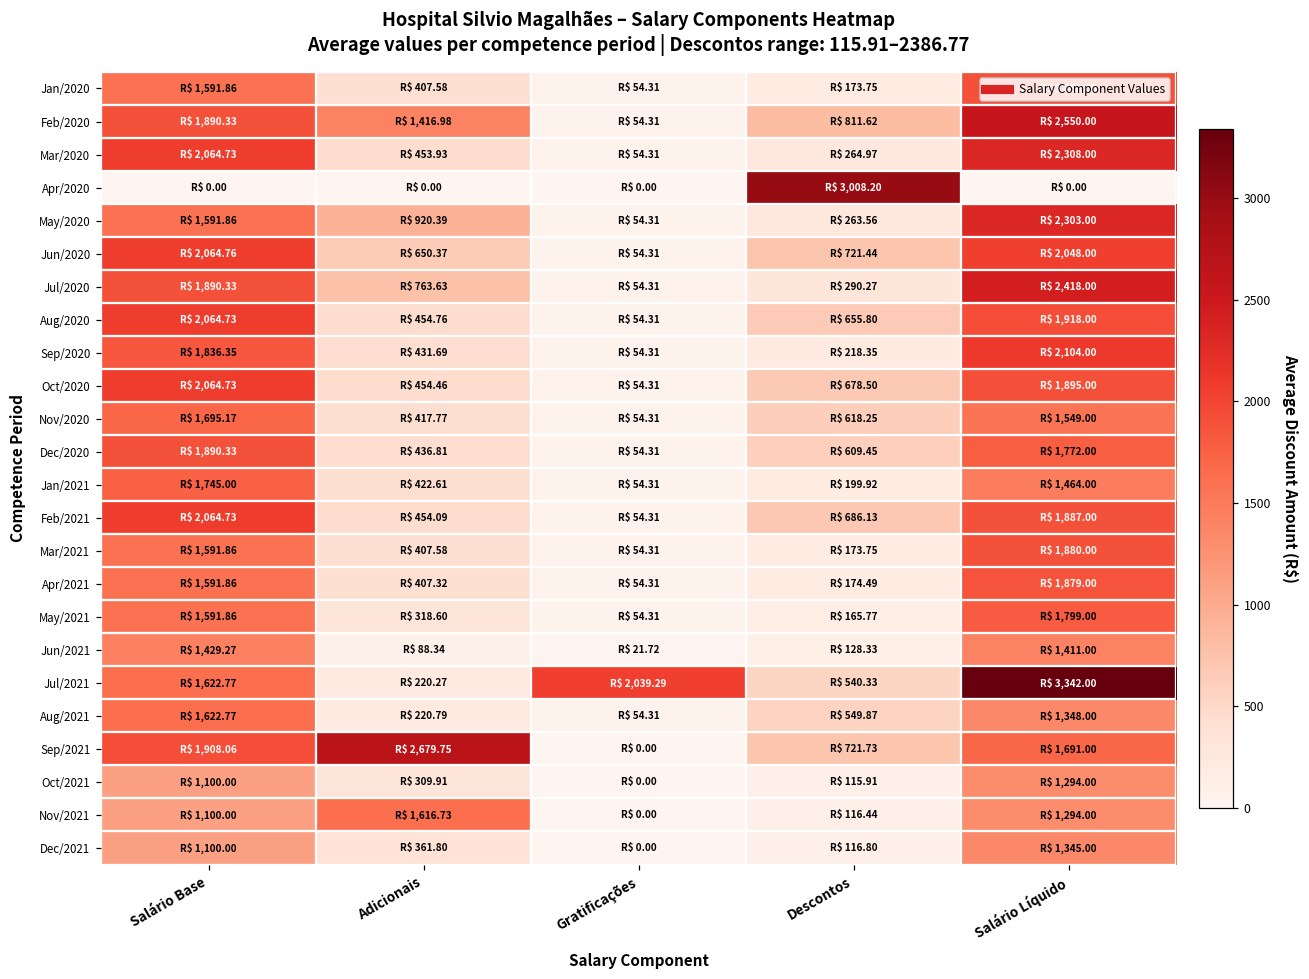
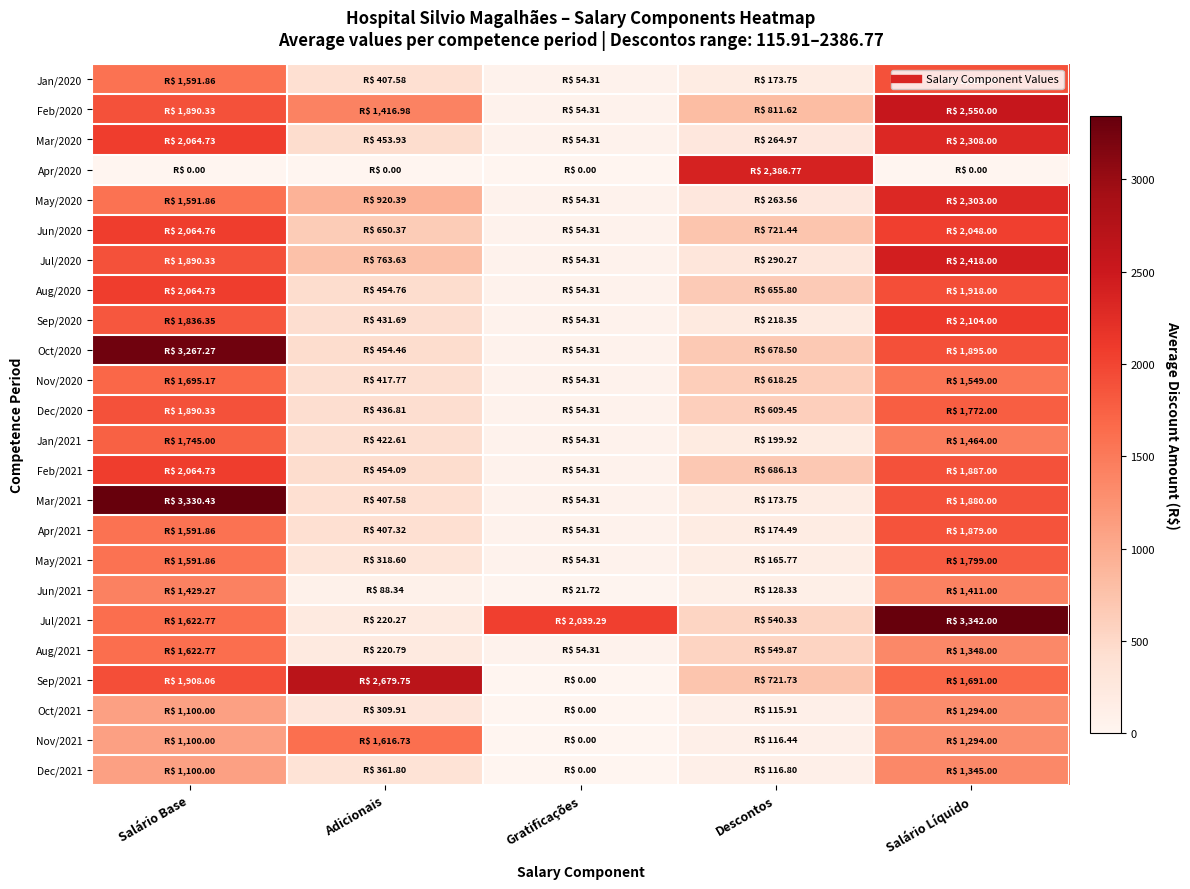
Apr/2020, Descontos: 3,008.20 -> 2,386.77
Oct/2020, Salário Base: 2,064.73 -> 3,267.27
Mar/2021, Salário Base: 1,591.86 -> 3,330.43
